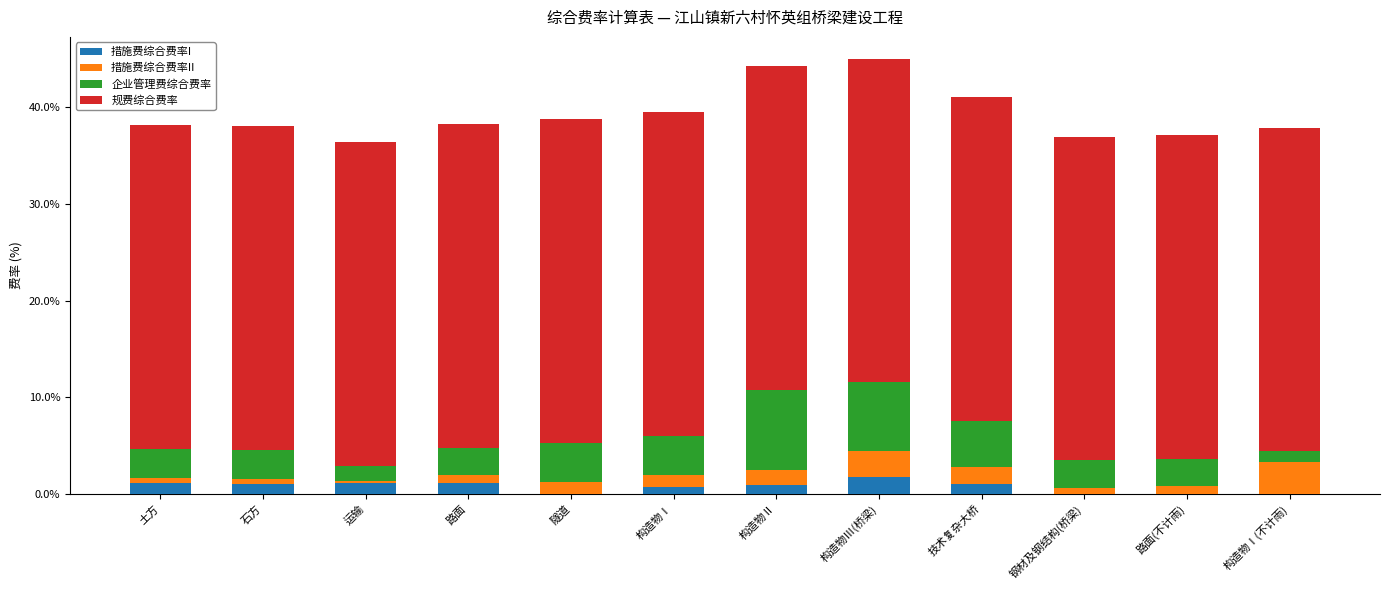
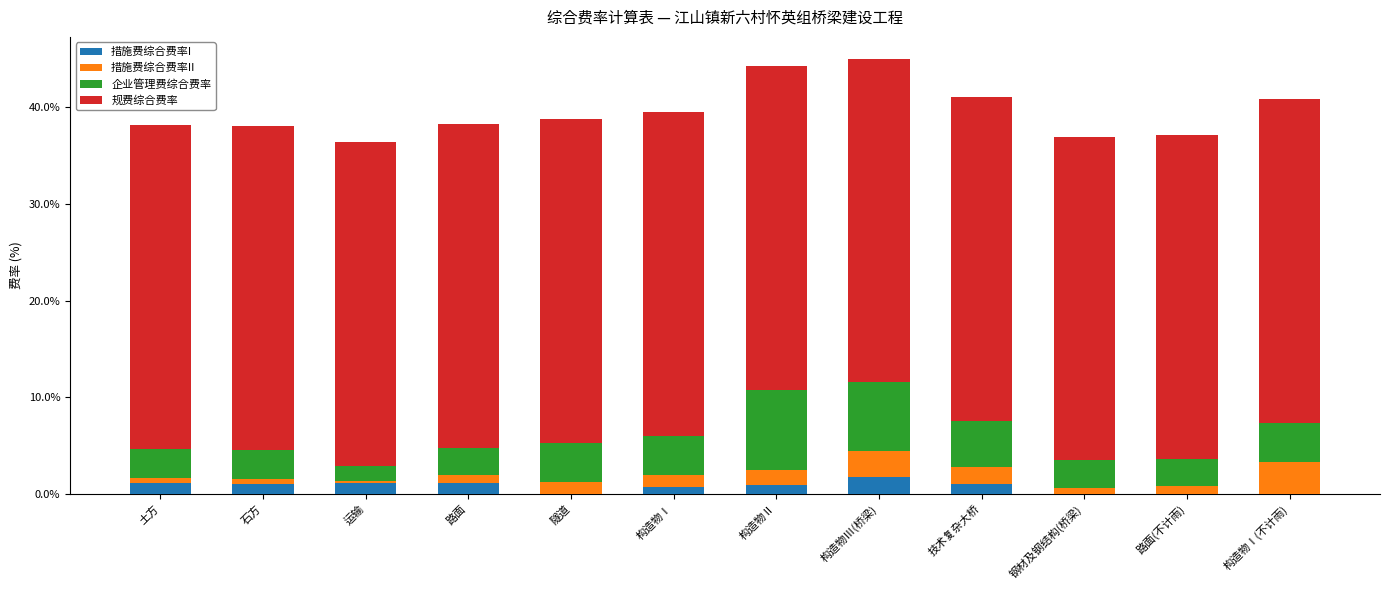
企业管理费综合费率, 构造物Ⅰ(不计雨): 1% -> 4%
